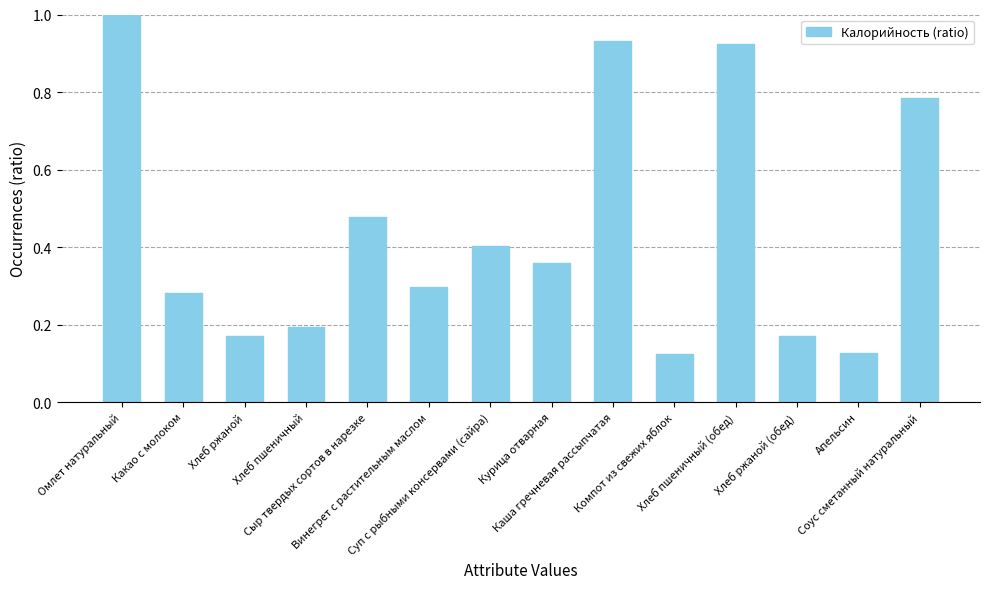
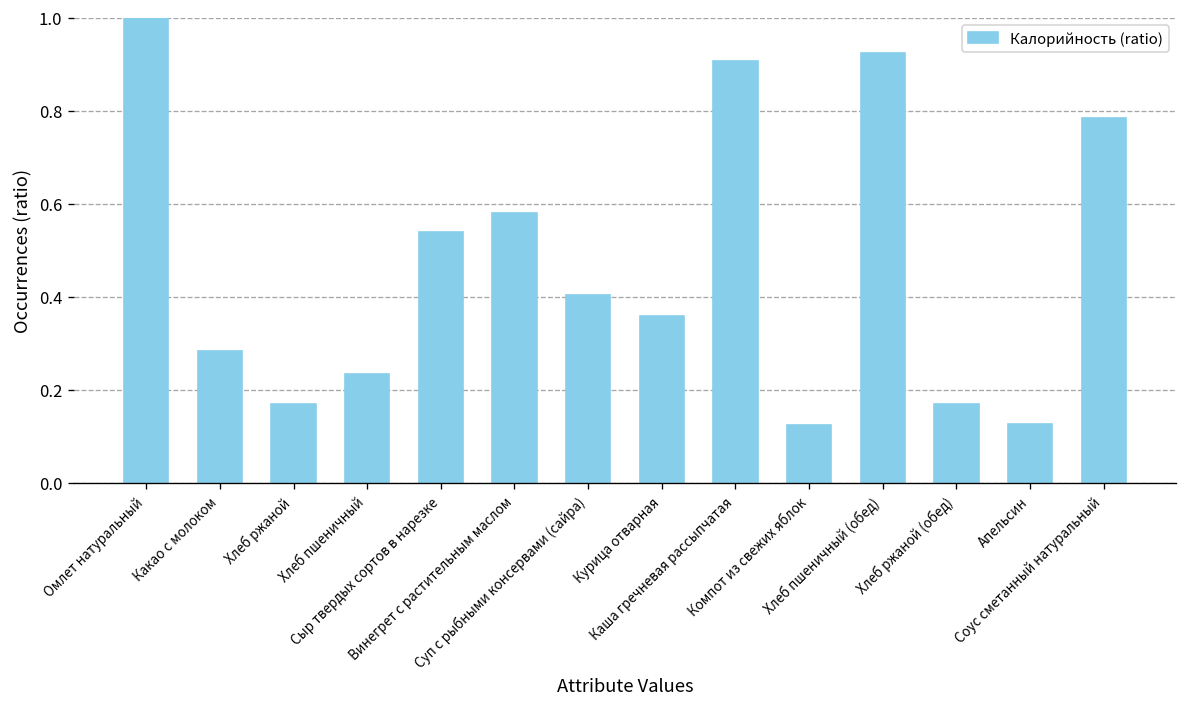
Хлеб пшеничный: 0.19 -> 0.23
Сыр твердых сортов в нарезке: 0.48 -> 0.54
Винегрет с растительным маслом: 0.30 -> 0.58
Каша гречневая рассыпчатая: 0.93 -> 0.91
